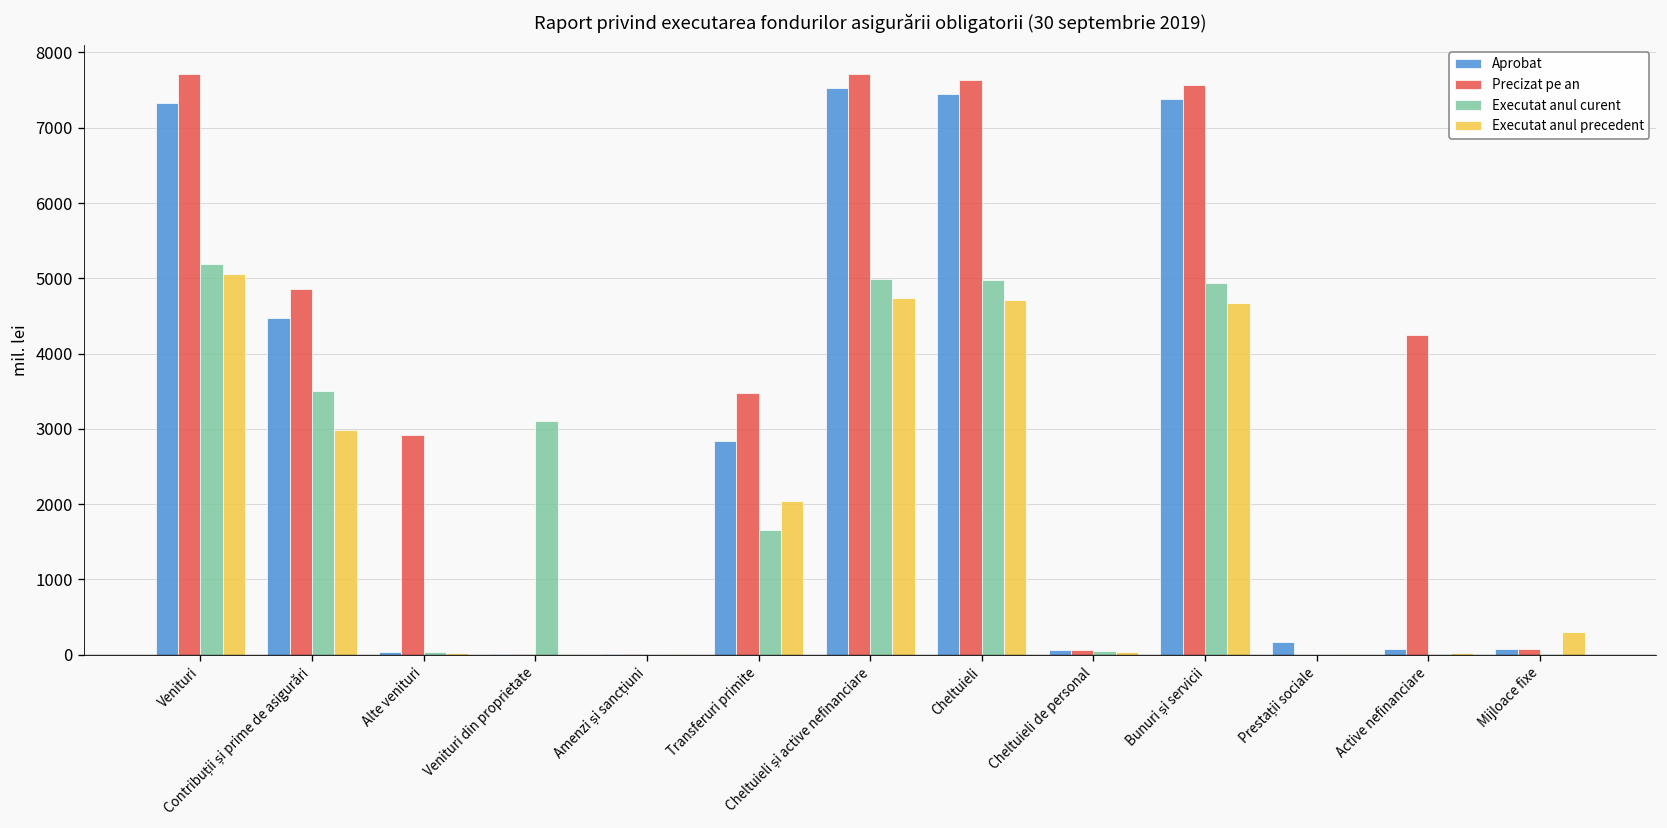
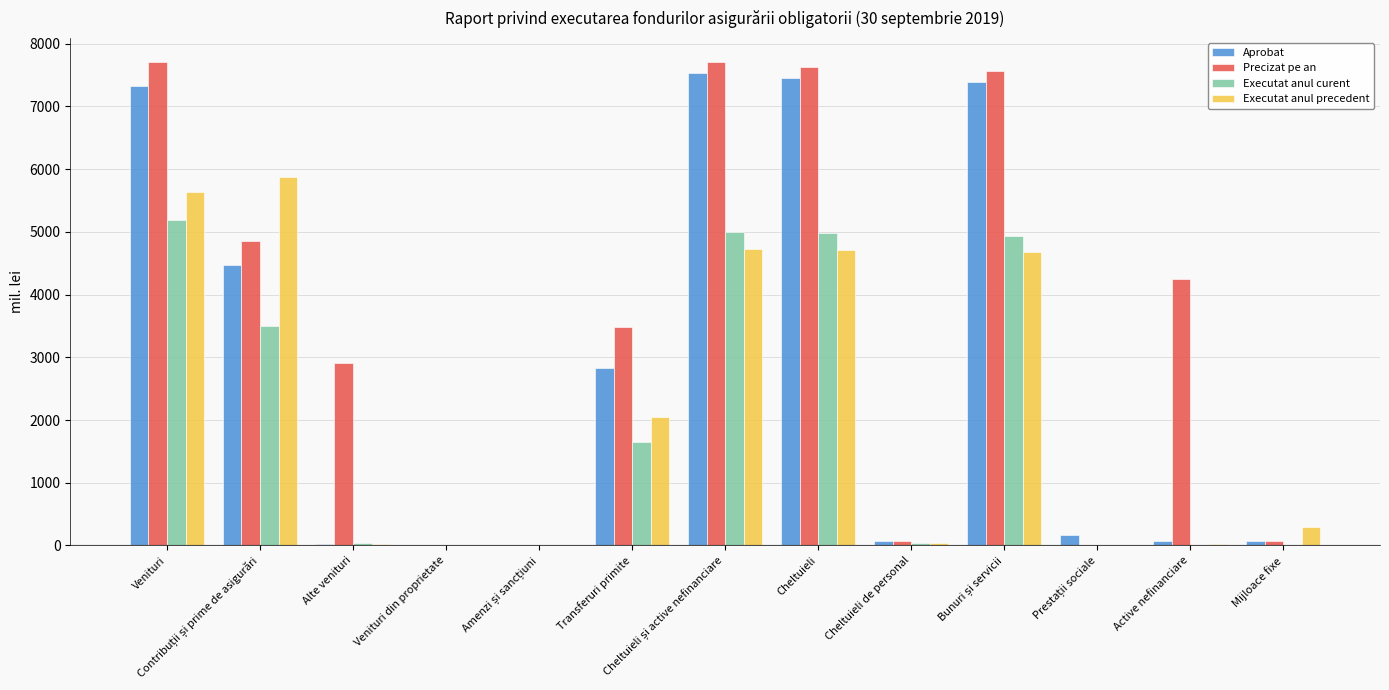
Executat anul precedent, Venituri: 5100 -> 5600
Executat anul precedent, Contribuții și prime de asigurări: 3000 -> 5900
Executat anul curent, Venituri din proprietate: 3100 -> 0
